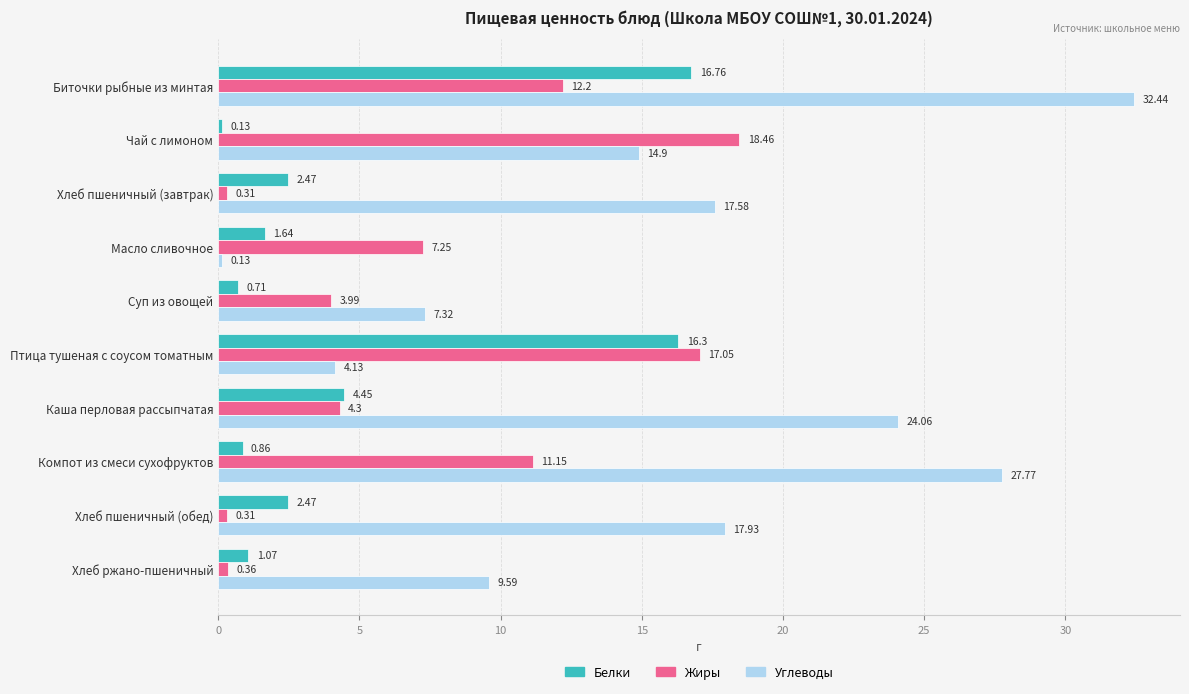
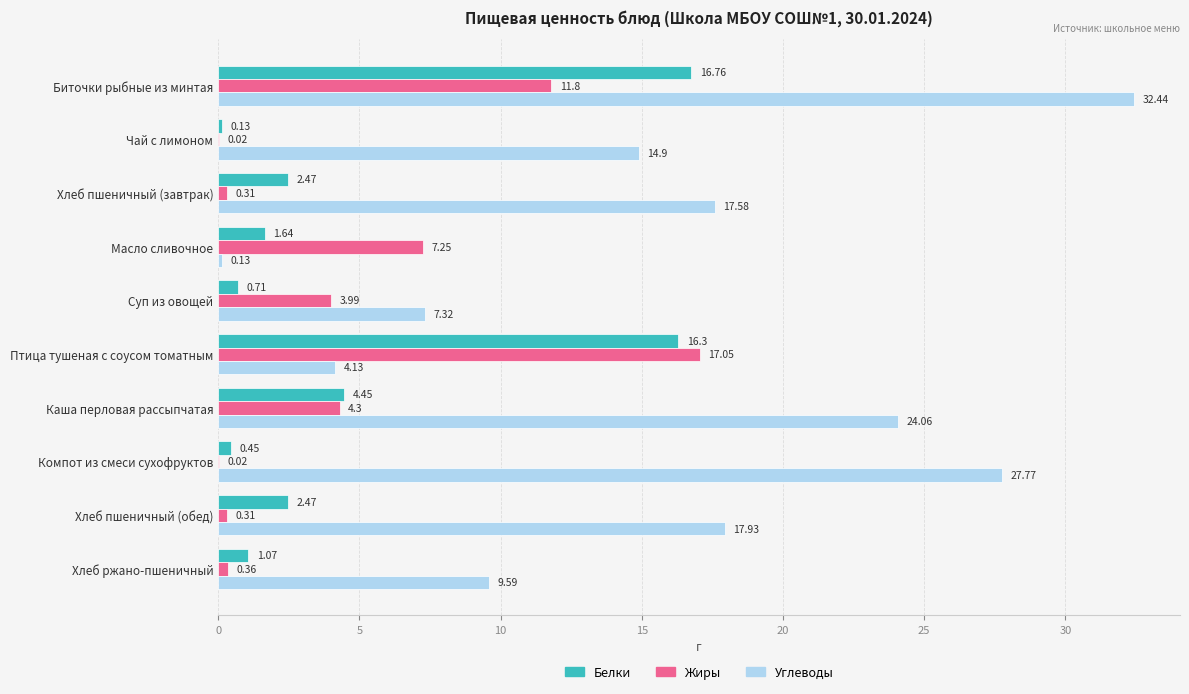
Жиры, Биточки рыбные из минтая: 12.2 -> 11.8
Жиры, Чай с лимоном: 18.46 -> 0.02
Белки, Компот из смеси сухофруктов: 0.86 -> 0.45
Жиры, Компот из смеси сухофруктов: 11.15 -> 0.02
